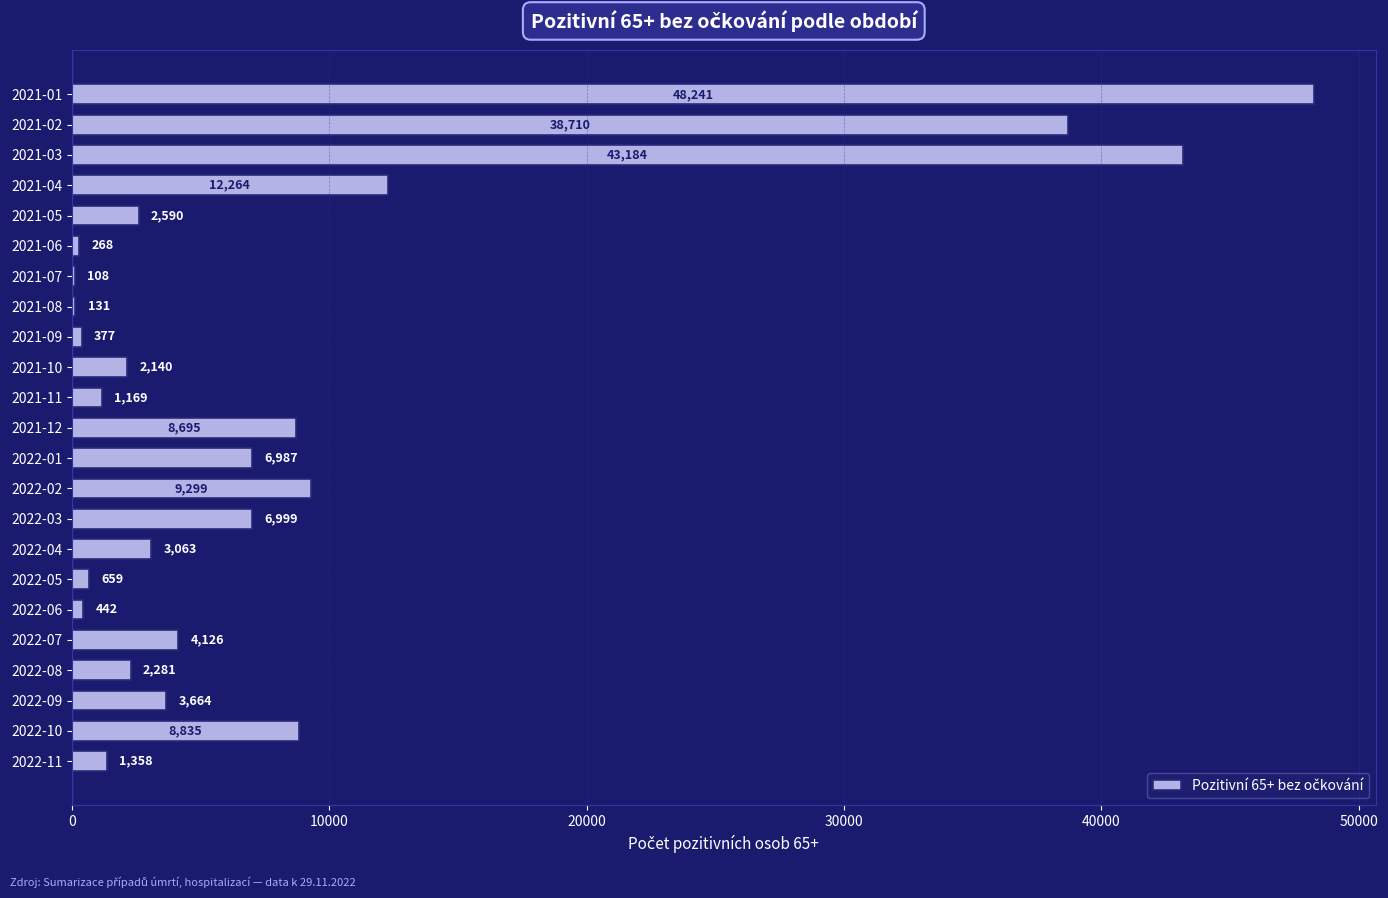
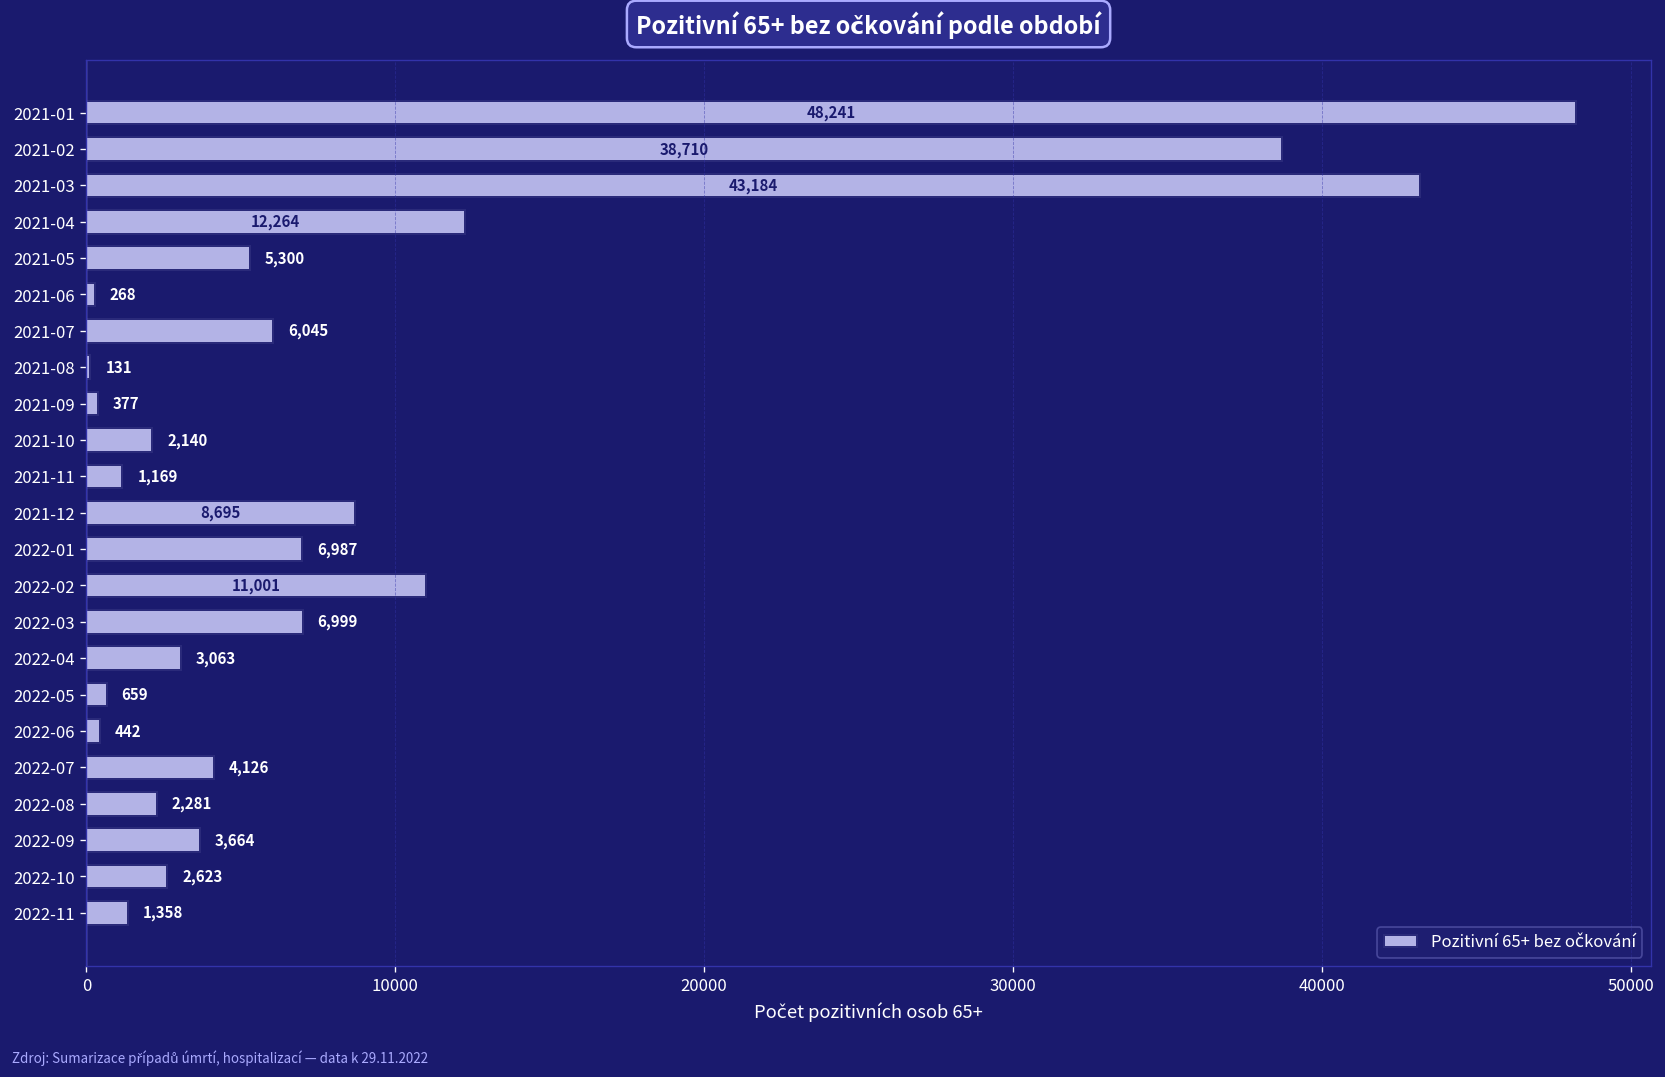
2021-05: 2,590 -> 5,300
2021-07: 108 -> 6,045
2022-02: 9,299 -> 11,001
2022-10: 8,835 -> 2,623
